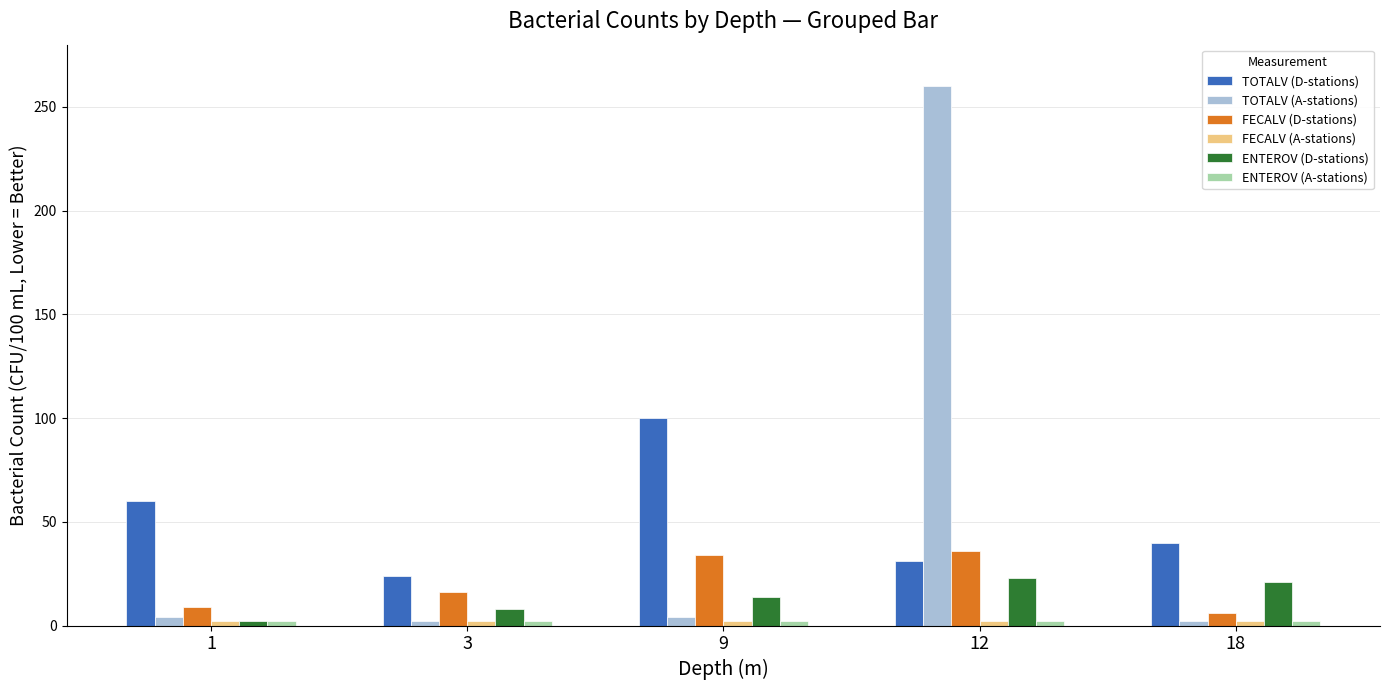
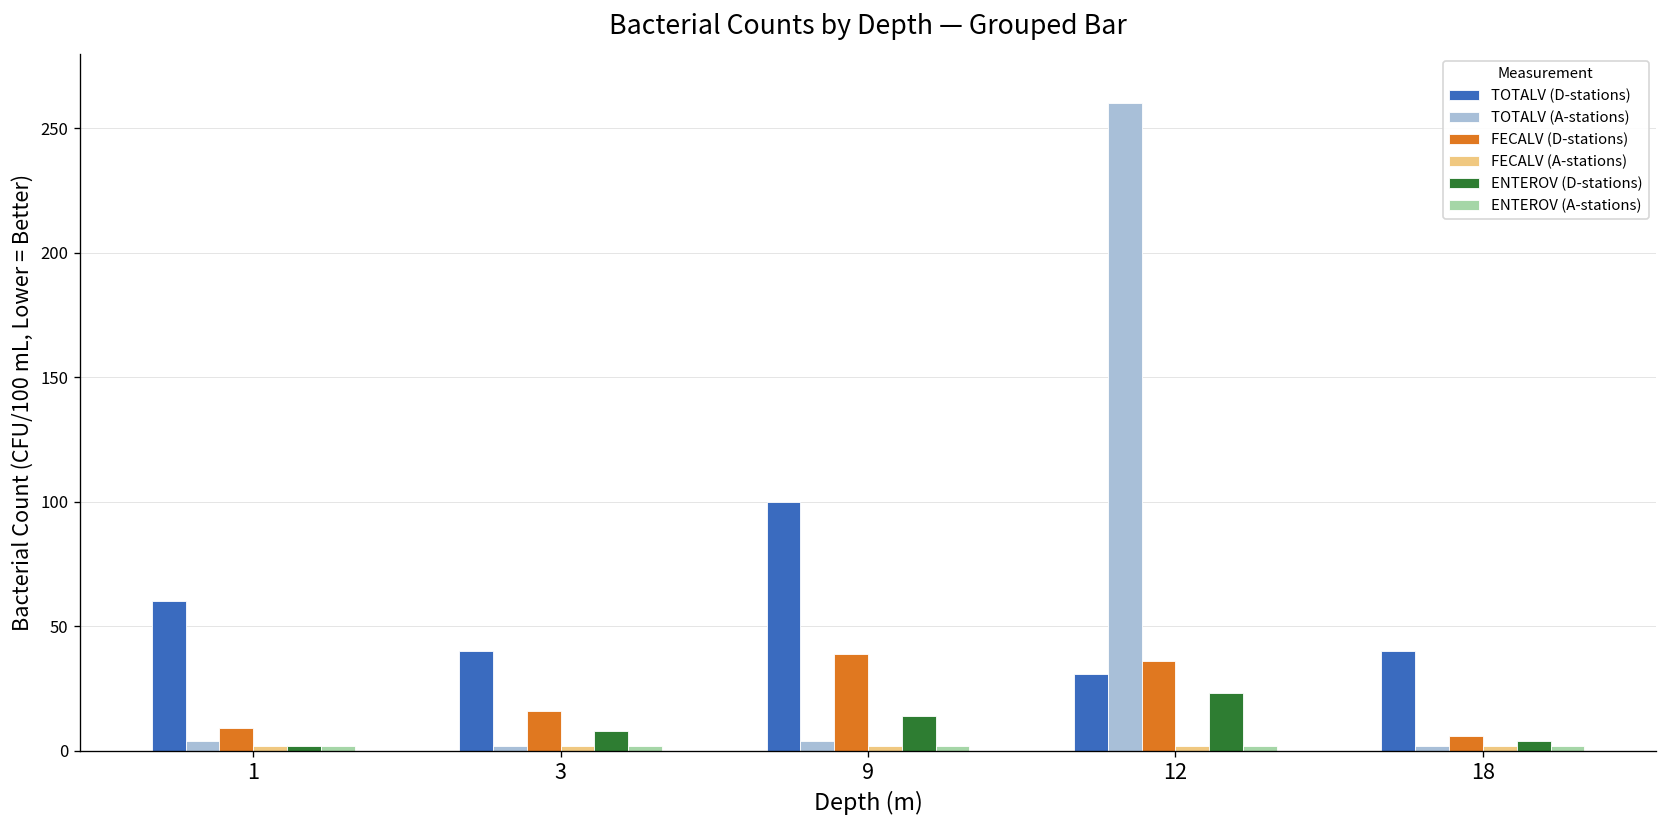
TOTALV (D-stations), 3: 24 -> 40
FECALV (D-stations), 9: 34 -> 39
ENTEROV (D-stations), 18: 21 -> 4
